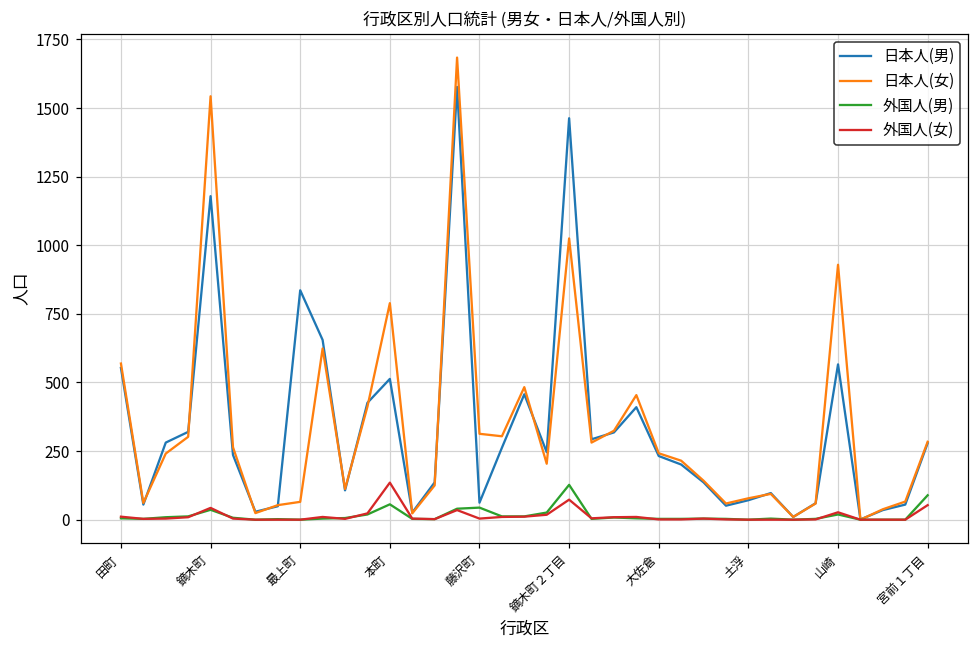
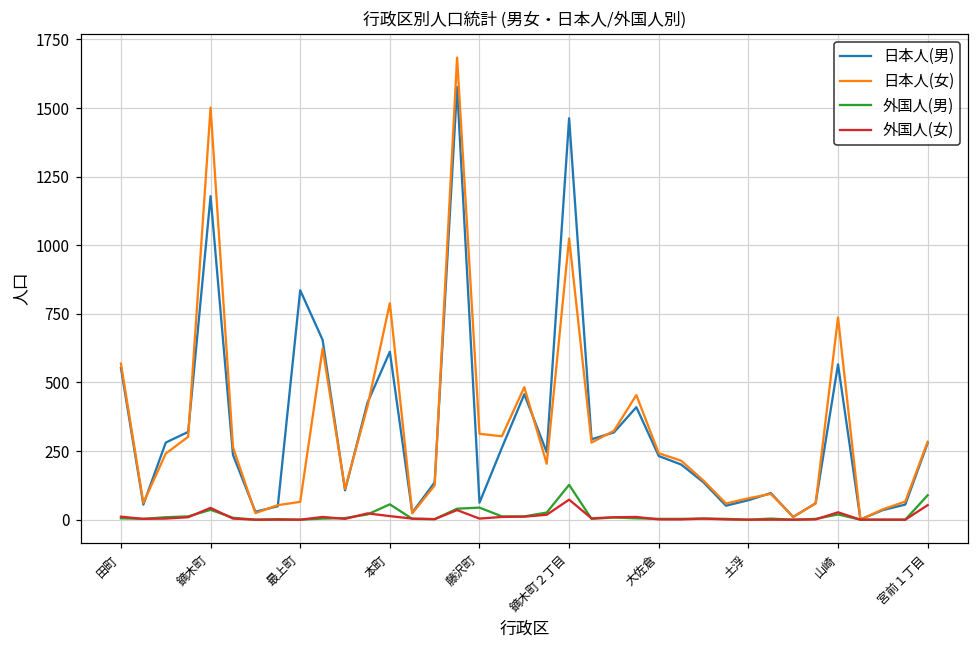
日本人(女), 鏑木町: 1540 -> 1500
日本人(男), 本町: 510 -> 610
外国人(女), 本町: 140 -> 10
日本人(女), 山崎: 930 -> 740
